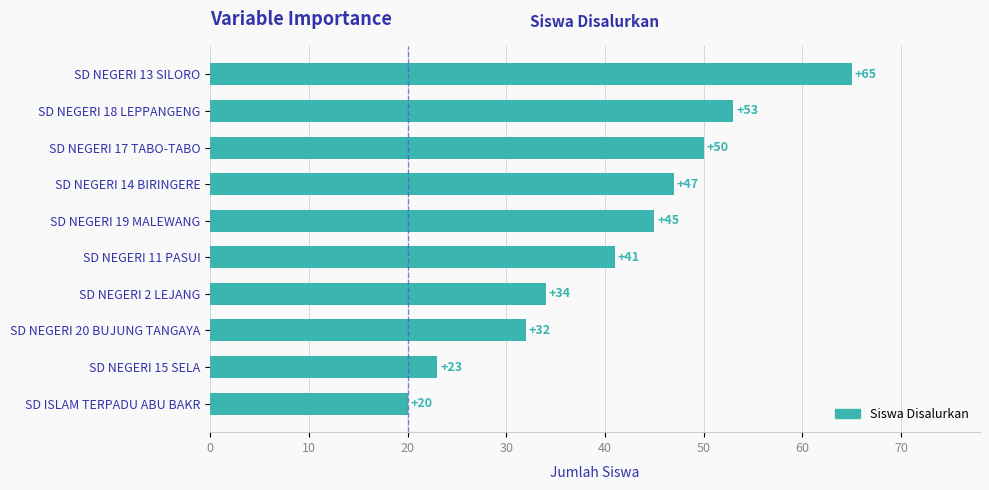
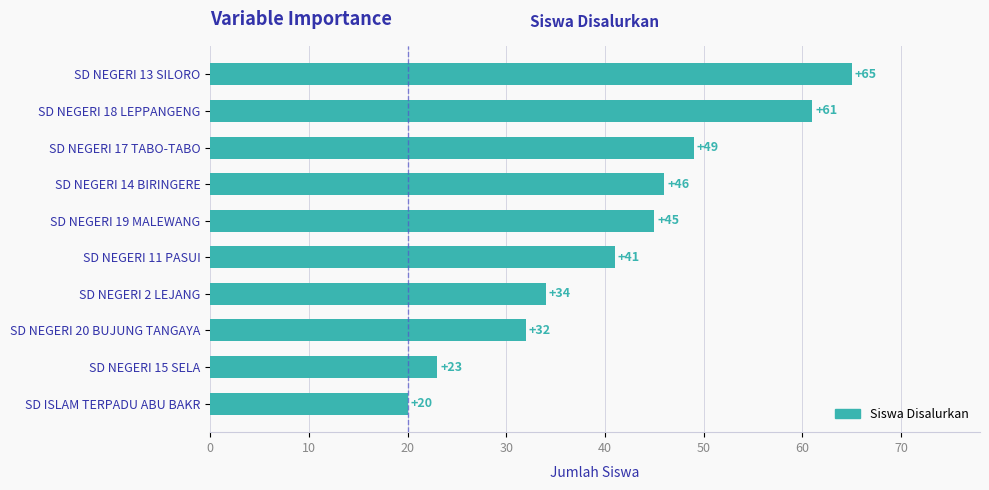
SD NEGERI 18 LEPPANGENG: +53 -> +61
SD NEGERI 17 TABO-TABO: +50 -> +49
SD NEGERI 14 BIRINGERE: +47 -> +46
